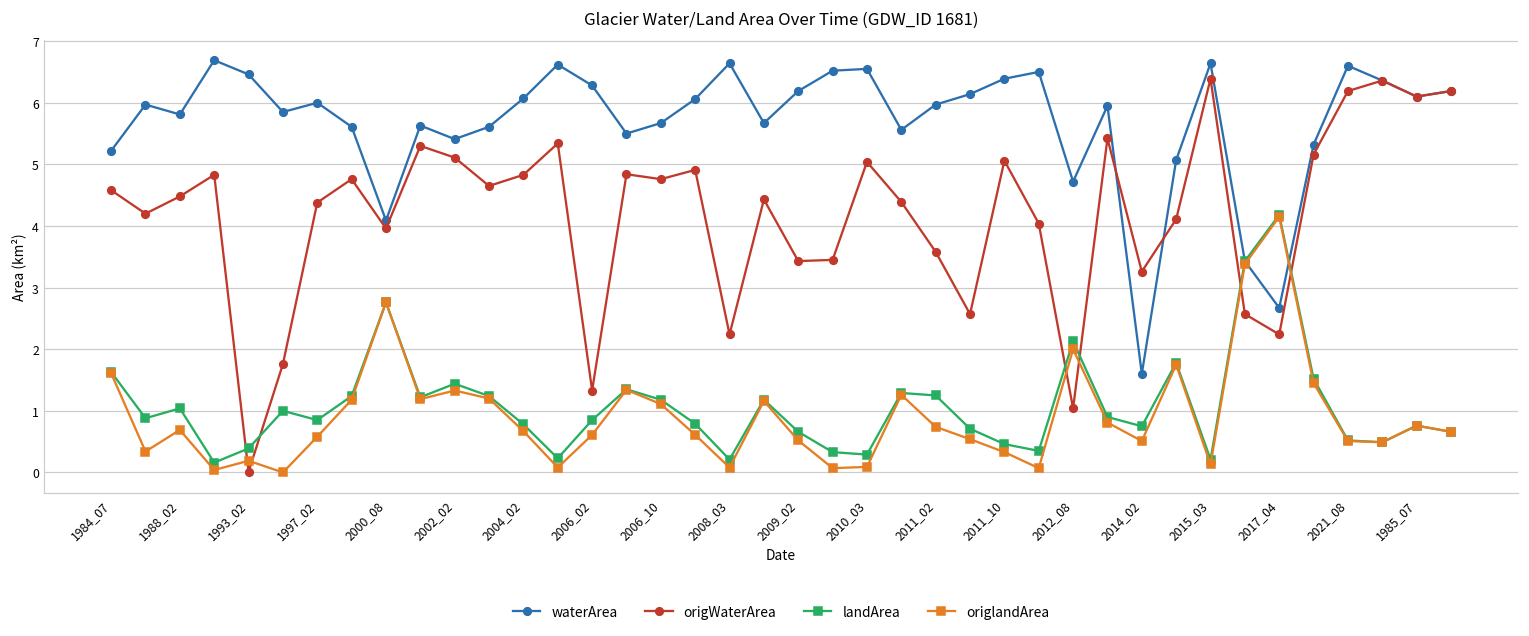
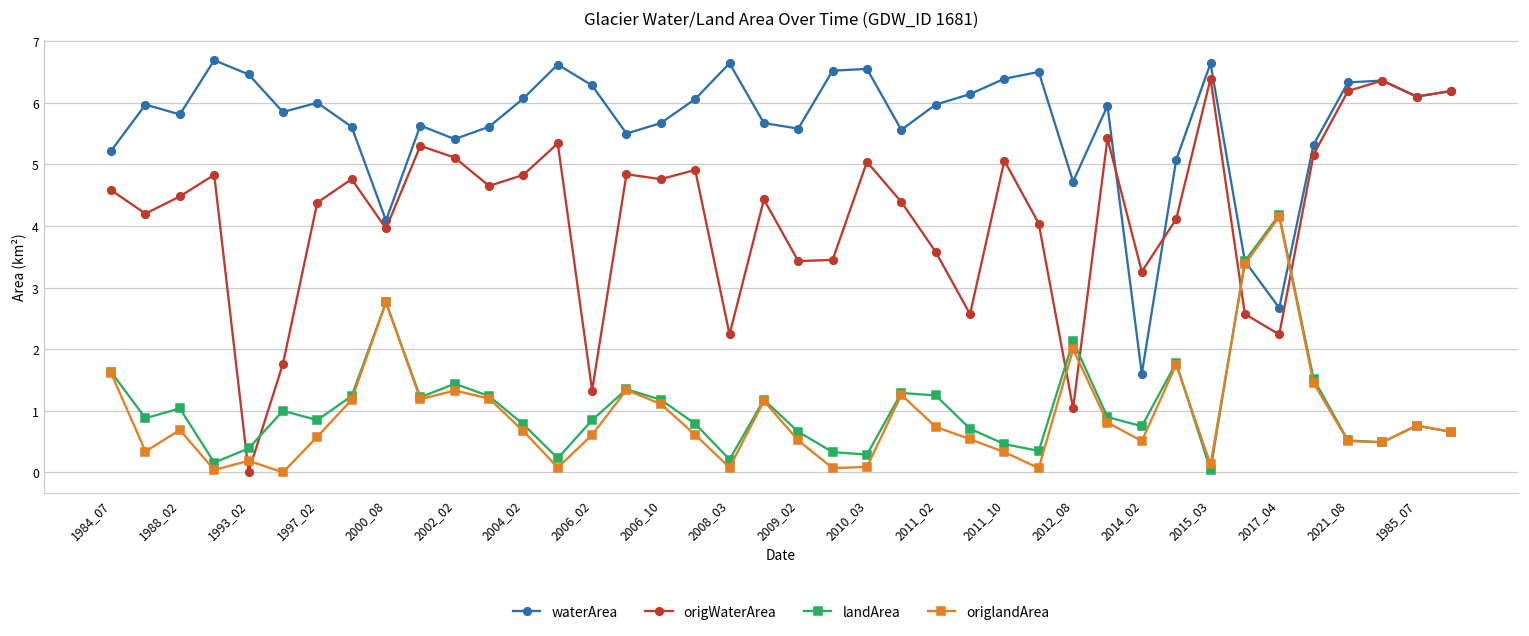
waterArea, 2009_02: 6.2 -> 5.6
landArea, 2015_03: 0.2 -> 0.0
waterArea, 2021_08: 6.6 -> 6.3
